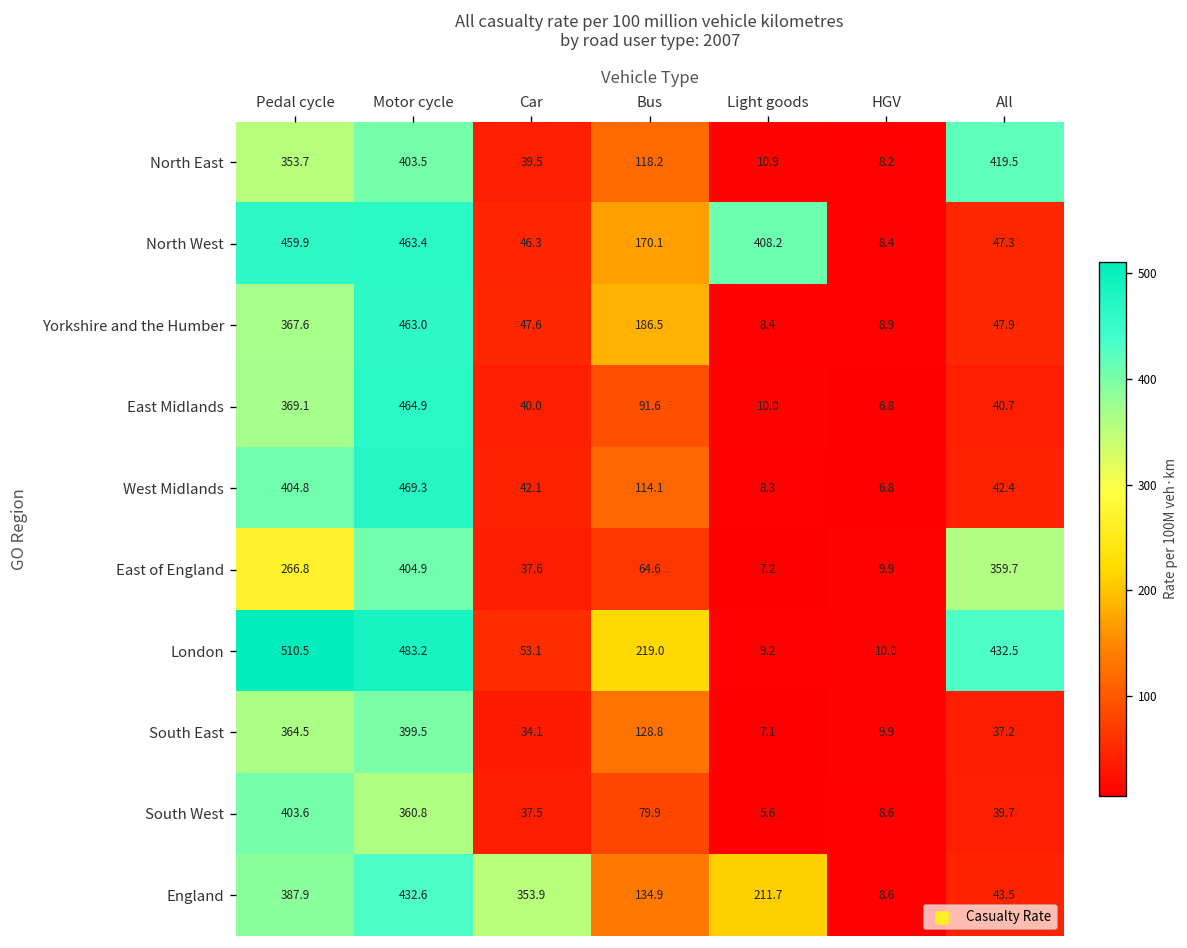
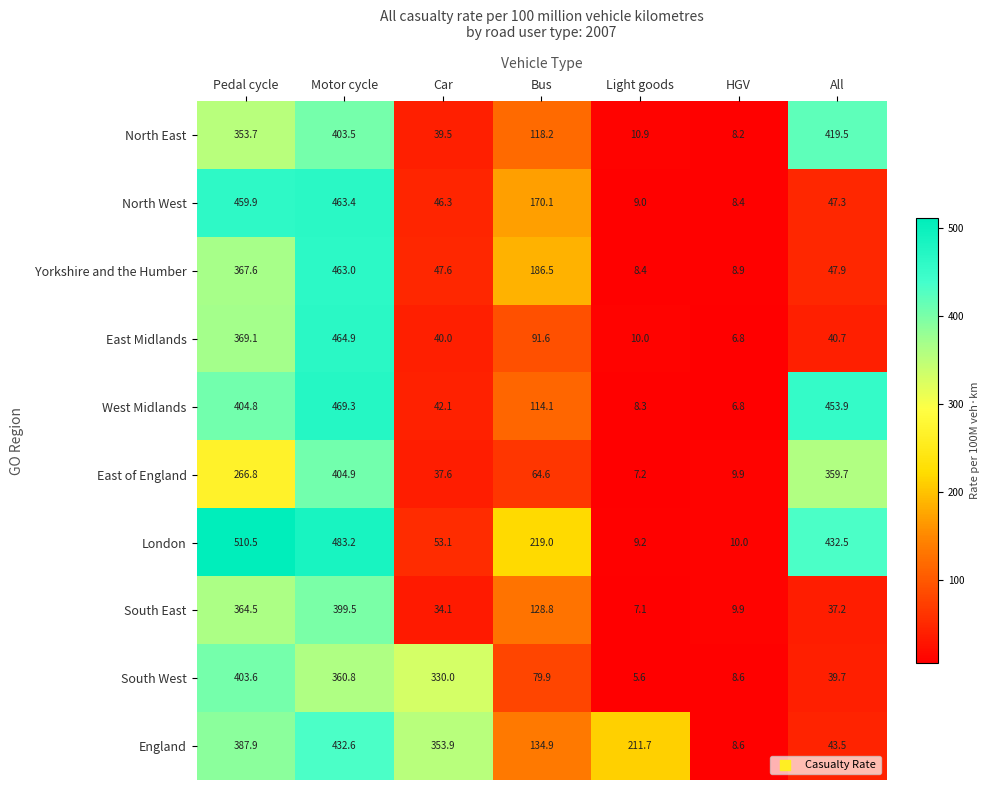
North West, Light goods: 408.2 -> 9.0
West Midlands, All: 42.4 -> 453.9
South West, Car: 37.5 -> 330.0
